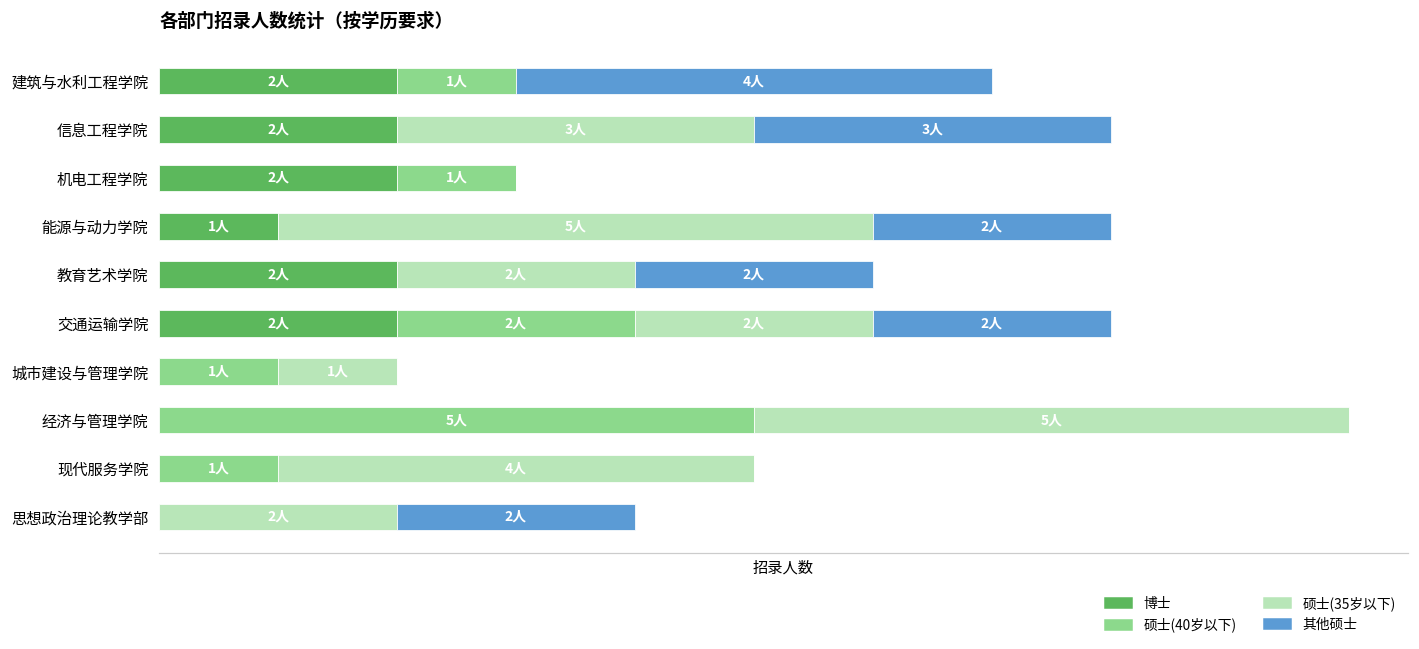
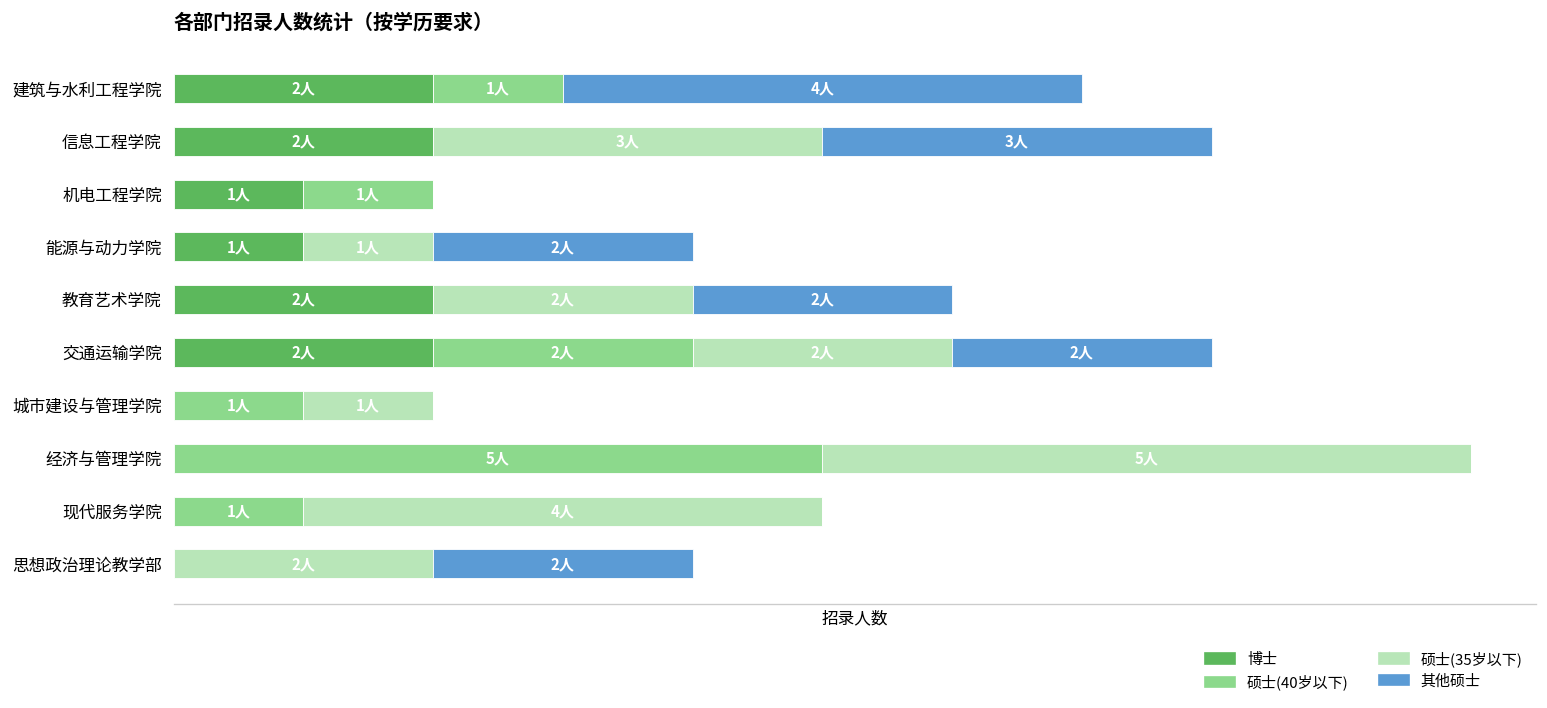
博士, 机电工程学院: 2人 -> 1人
硕士(35岁以下), 能源与动力学院: 5人 -> 1人
